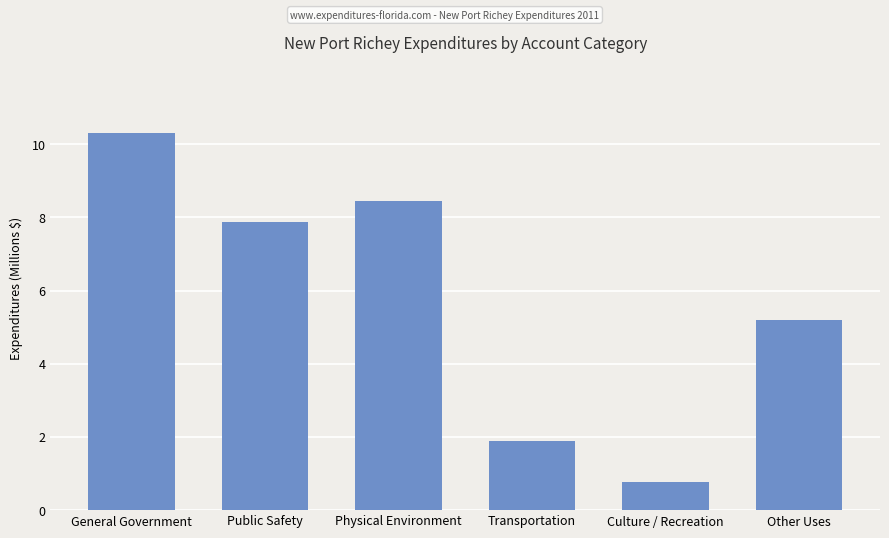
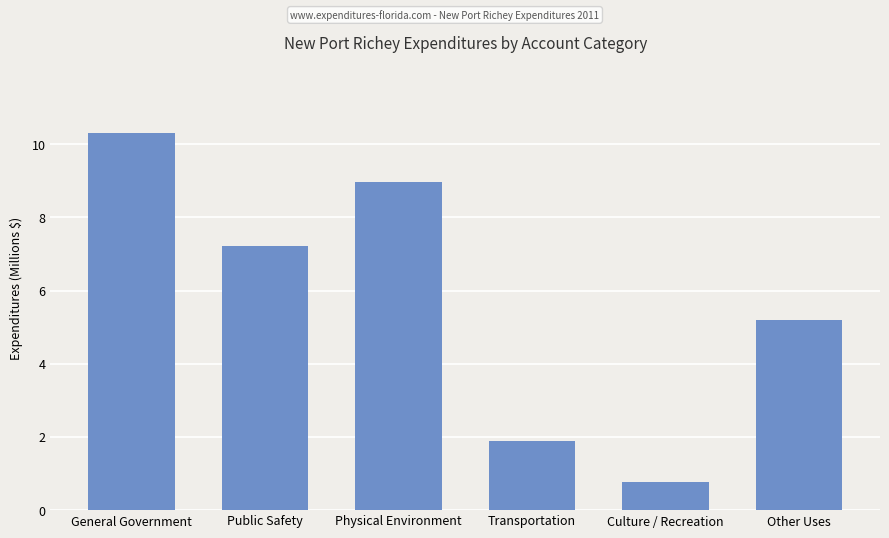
Public Safety: 7.9 -> 7.2
Physical Environment: 8.4 -> 9.0
